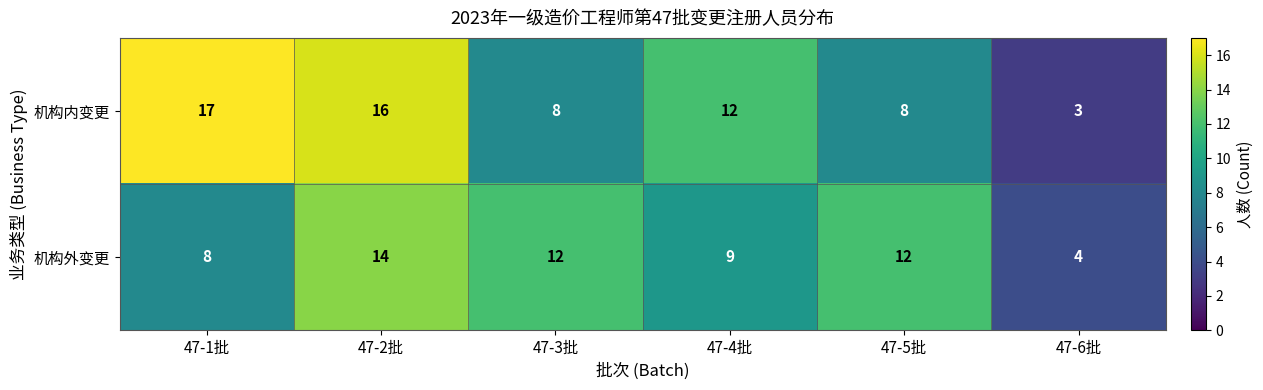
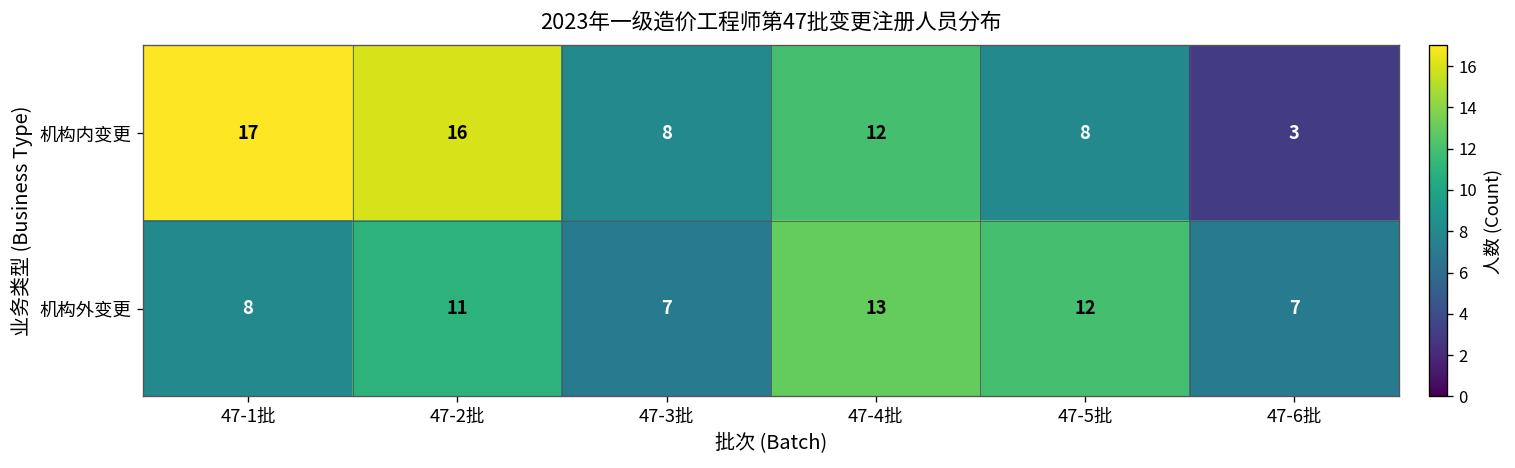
机构外变更, 47-2批: 14 -> 11
机构外变更, 47-3批: 12 -> 7
机构外变更, 47-4批: 9 -> 13
机构外变更, 47-6批: 4 -> 7
